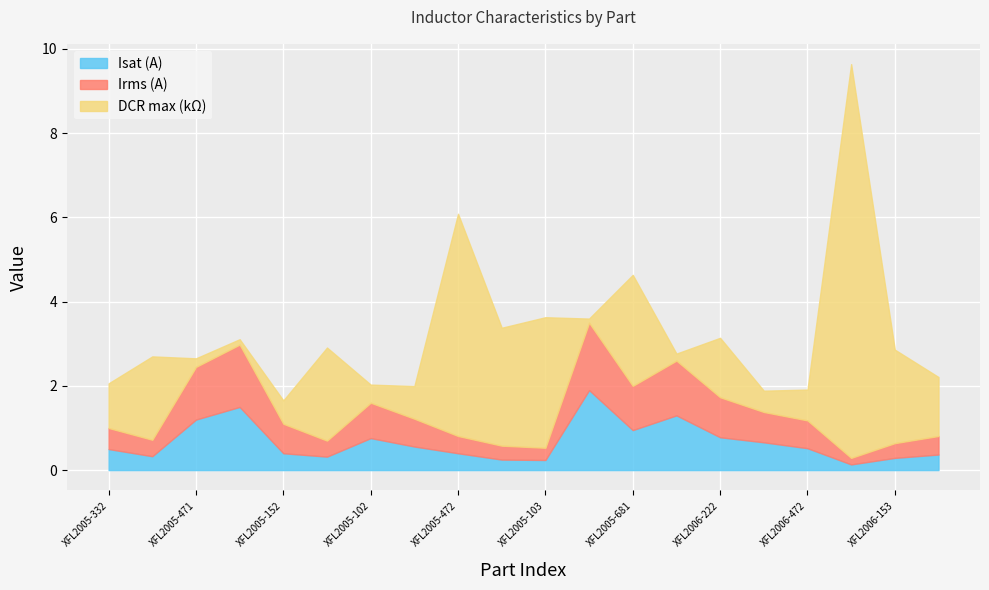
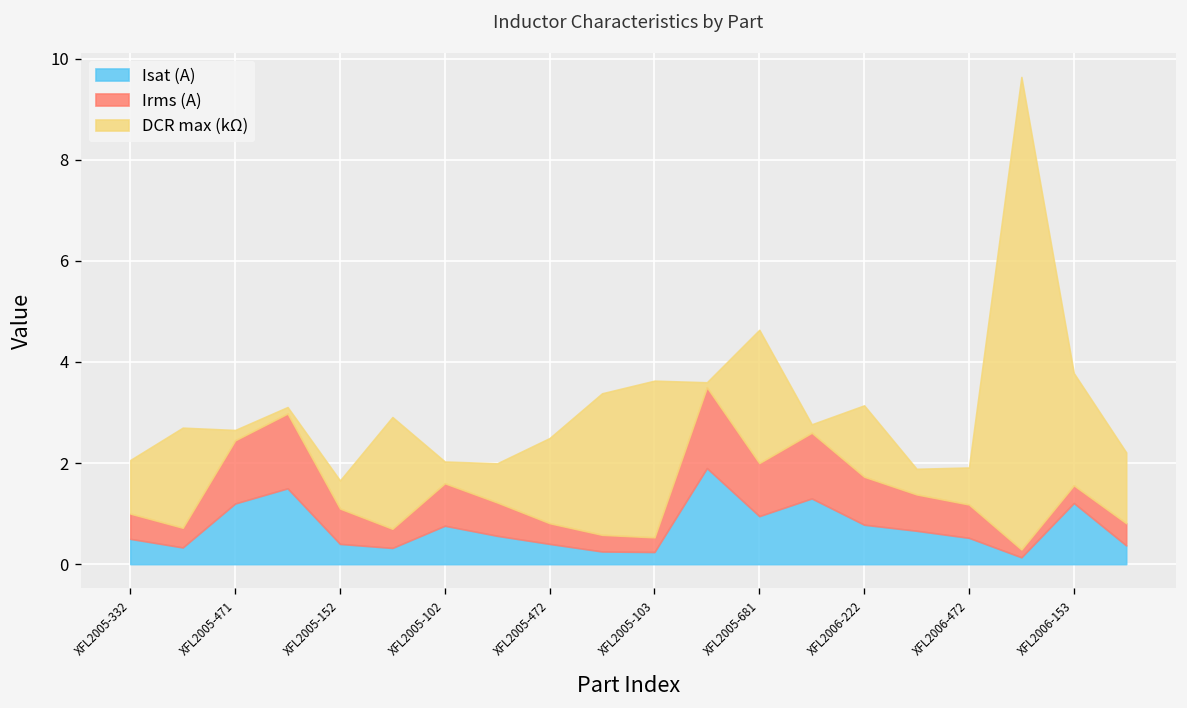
DCR max (kΩ), XFL2005-472: 5.3 -> 1.7
Isat (A), XFL2006-153: 0.3 -> 1.2
